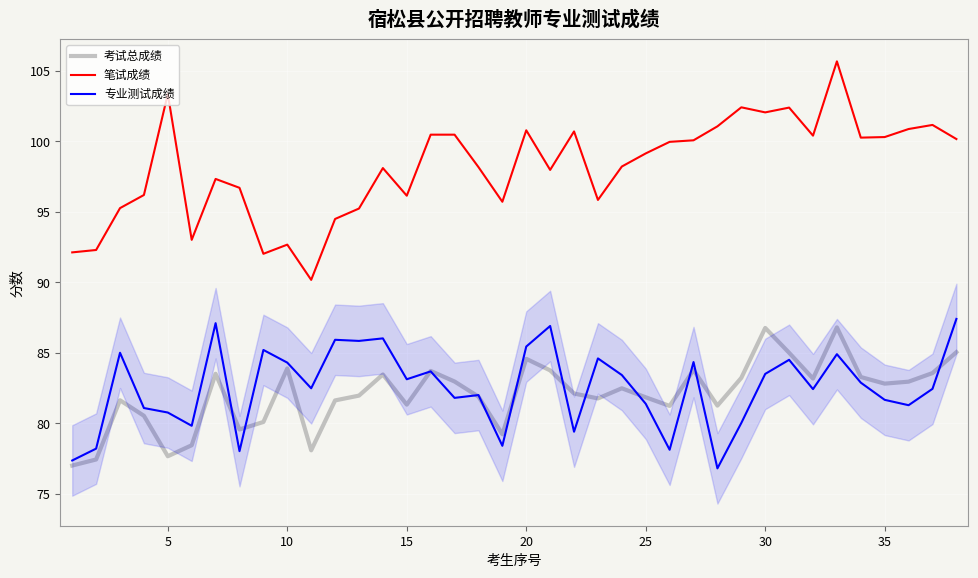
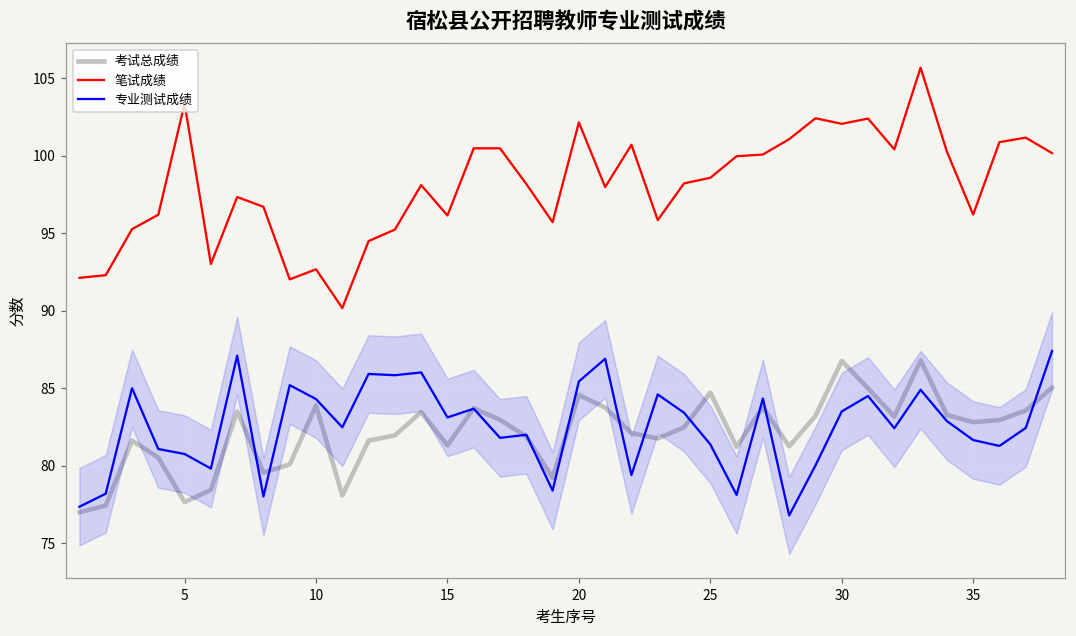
笔试成绩, 20: 100.8 -> 102.1
考试总成绩, 25: 81.8 -> 84.7
笔试成绩, 25: 99.1 -> 98.6
笔试成绩, 35: 100.3 -> 96.2
